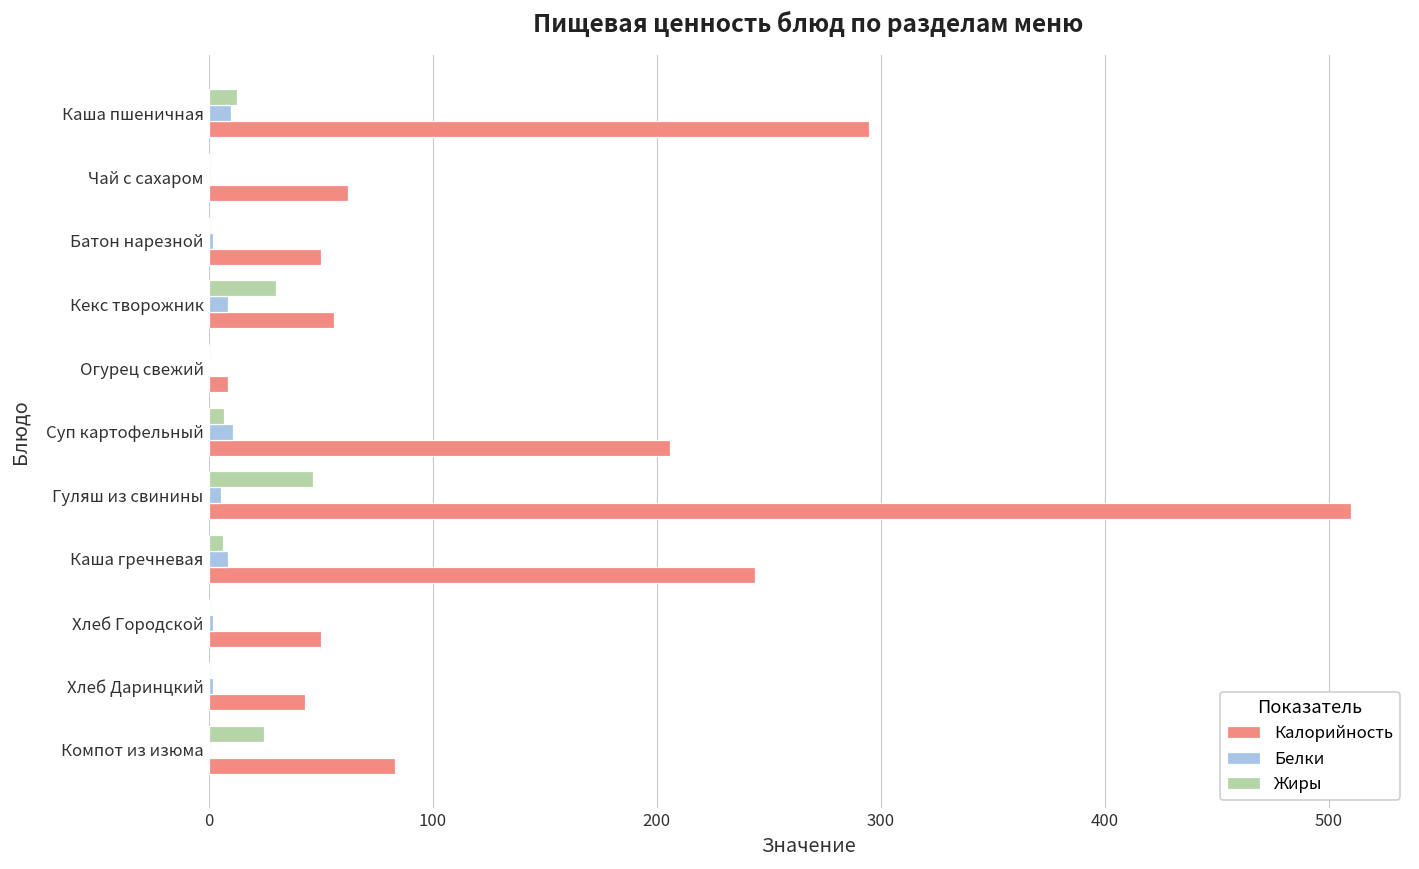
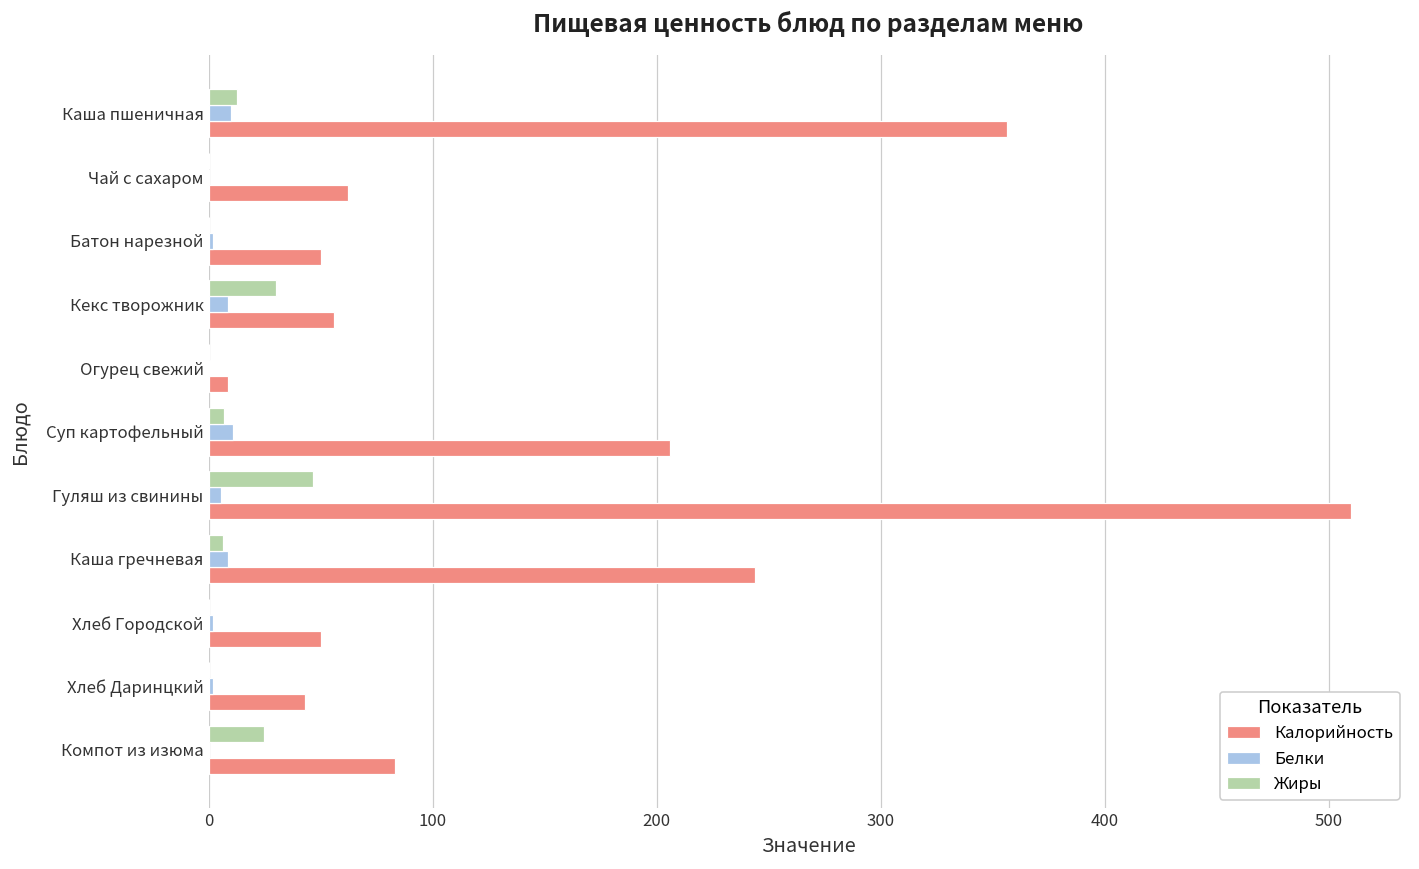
Калорийность, Каша пшеничная: 295 -> 357
